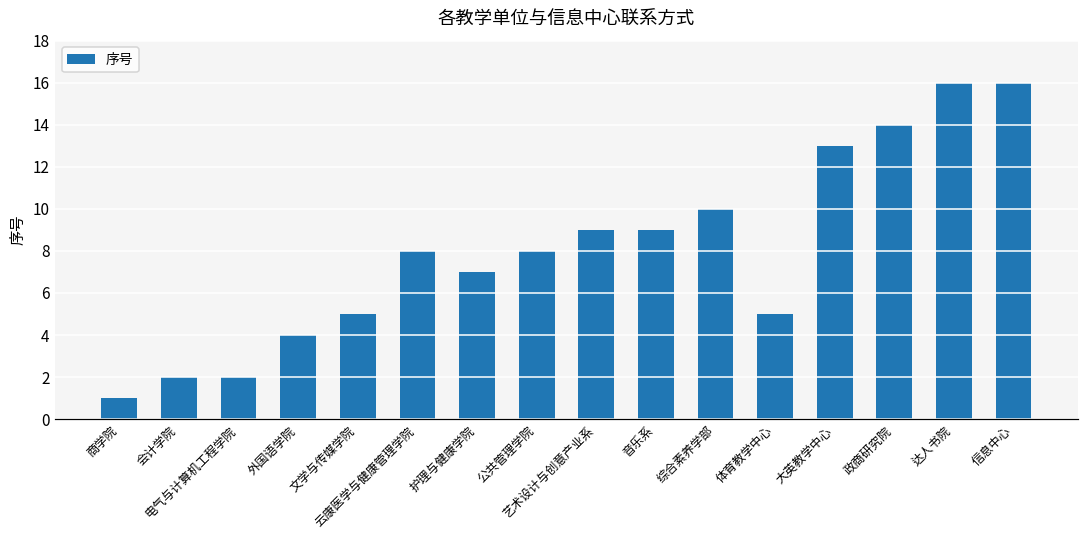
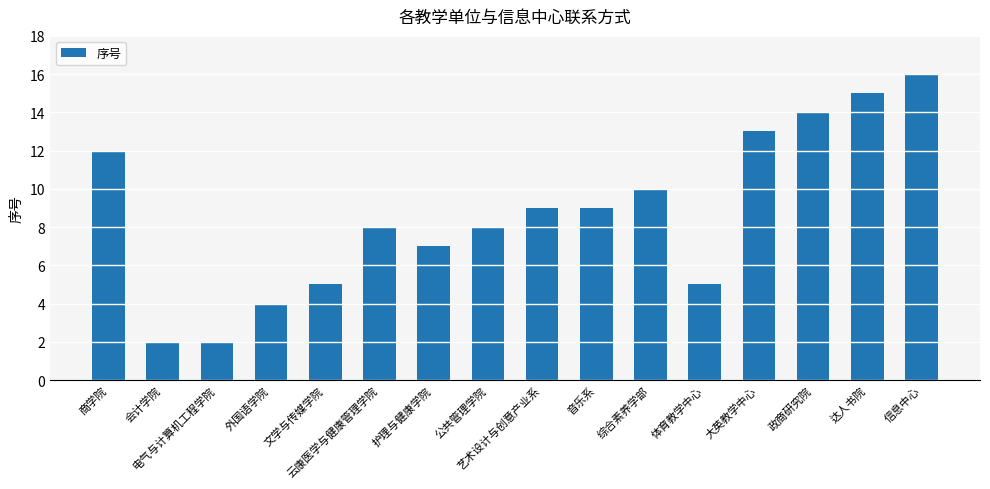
商学院: 1 -> 12
达人书院: 16 -> 15
